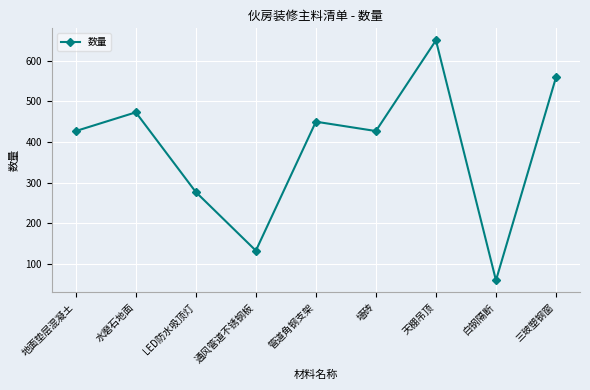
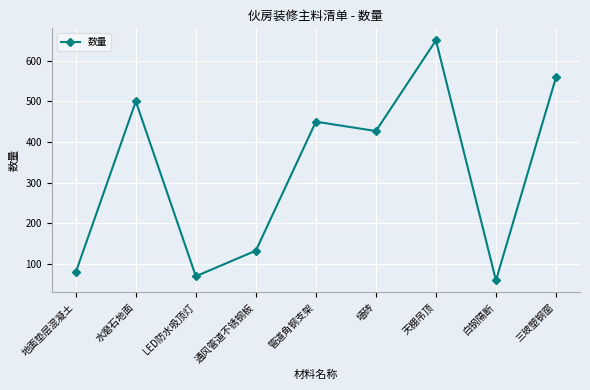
地面垫层混凝土: 430 -> 80
水磨石地面: 470 -> 500
LED防水吸顶灯: 280 -> 70
